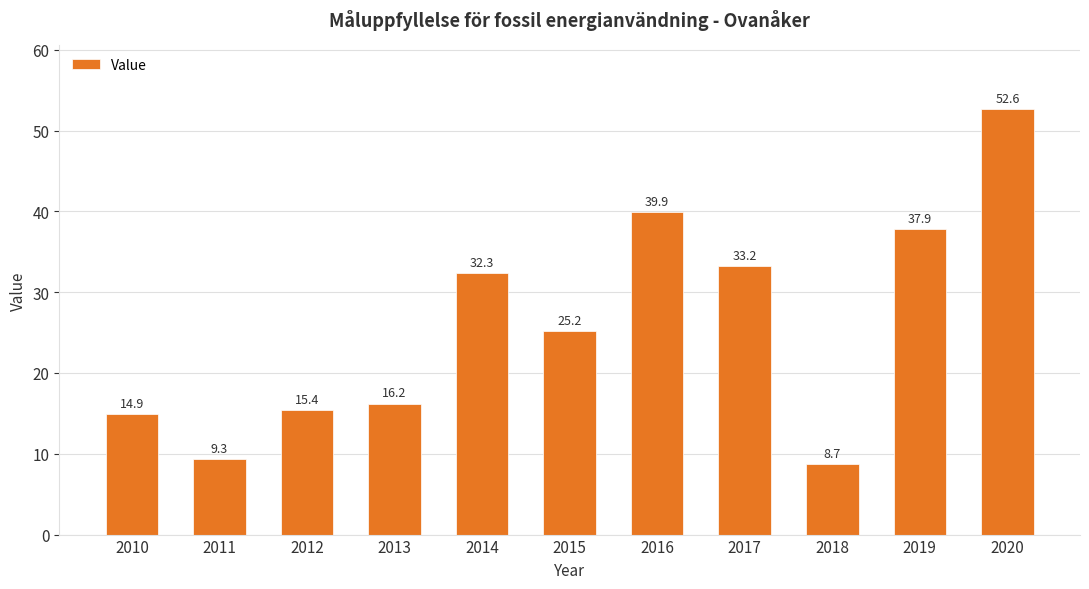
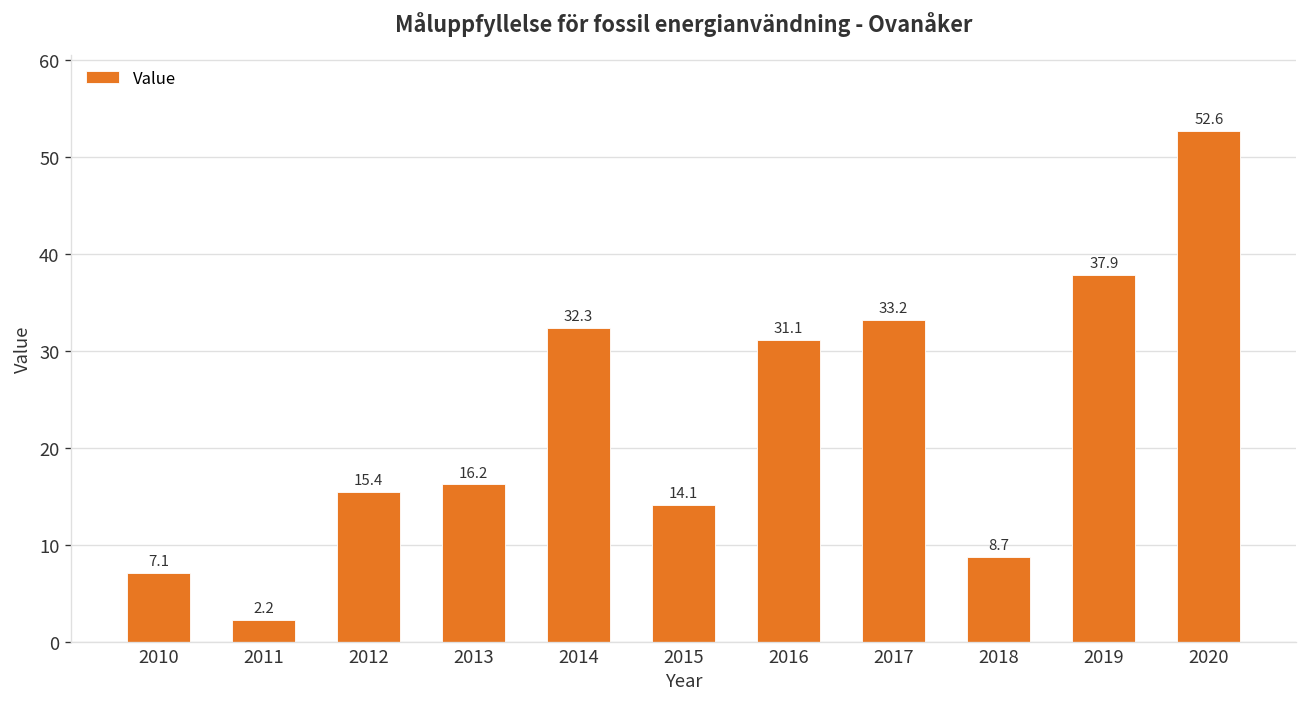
2010: 14.9 -> 7.1
2011: 9.3 -> 2.2
2015: 25.2 -> 14.1
2016: 39.9 -> 31.1
